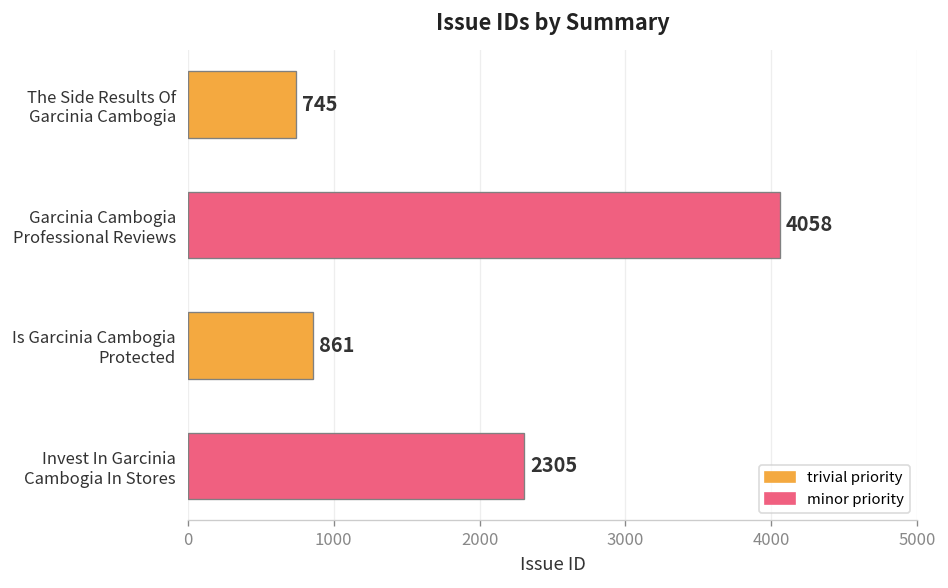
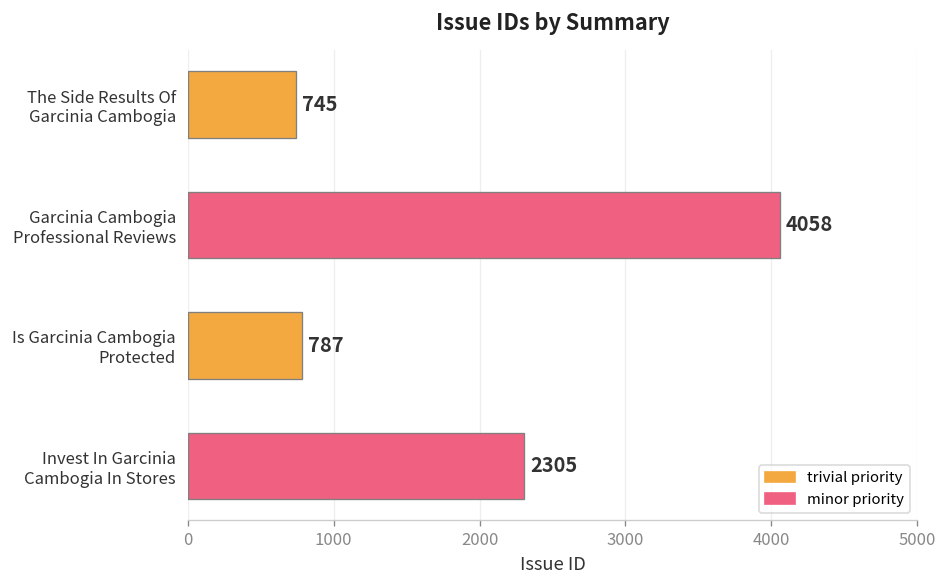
Is Garcinia Cambogia Protected: 861 -> 787
